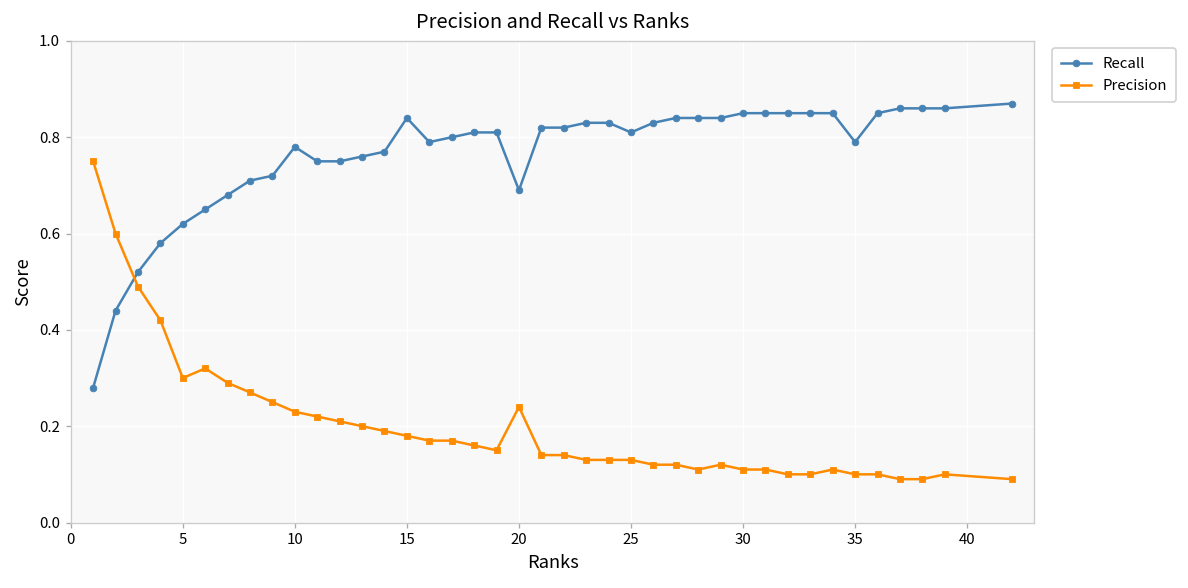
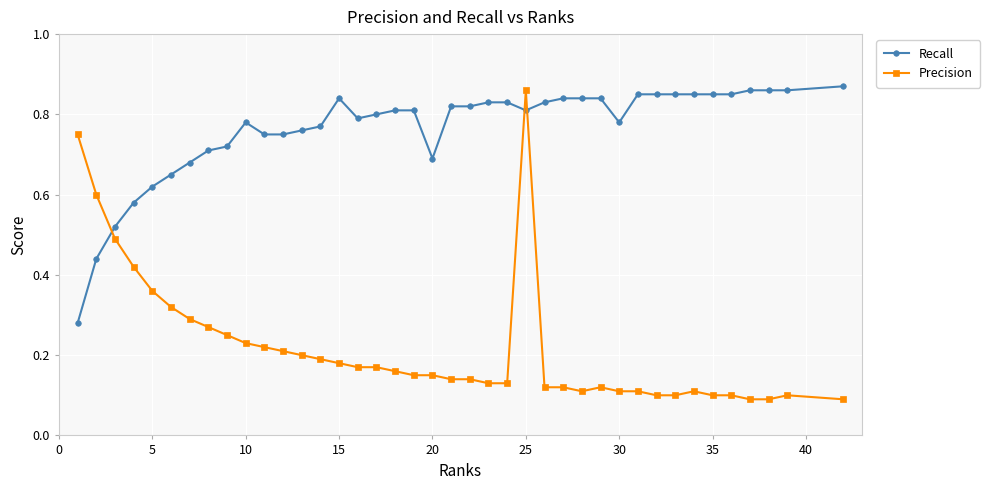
Precision, 5: 0.30 -> 0.36
Precision, 20: 0.24 -> 0.15
Precision, 25: 0.13 -> 0.86
Recall, 30: 0.85 -> 0.78
Recall, 35: 0.79 -> 0.85
